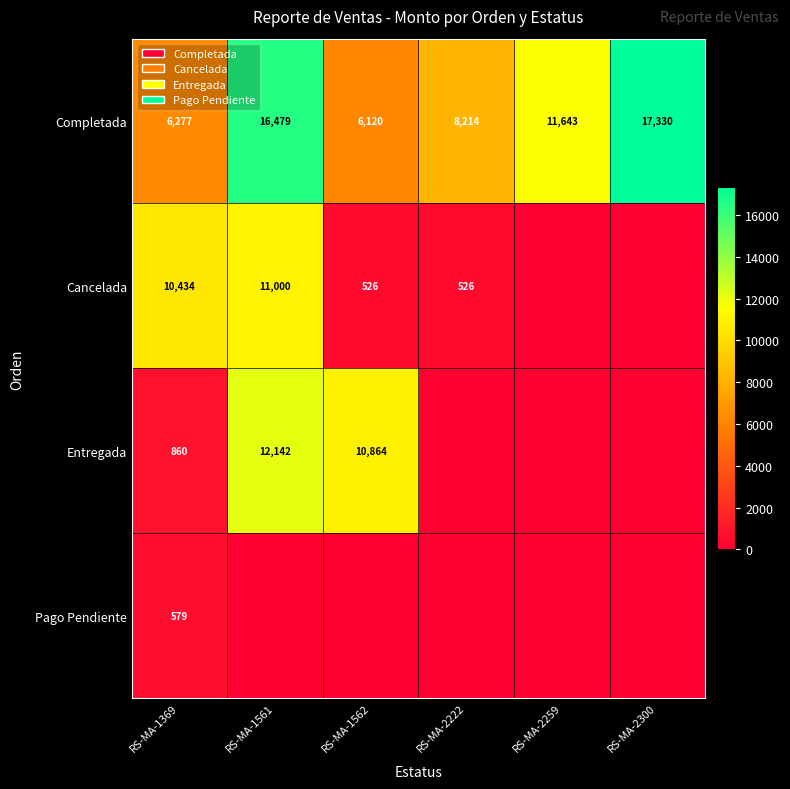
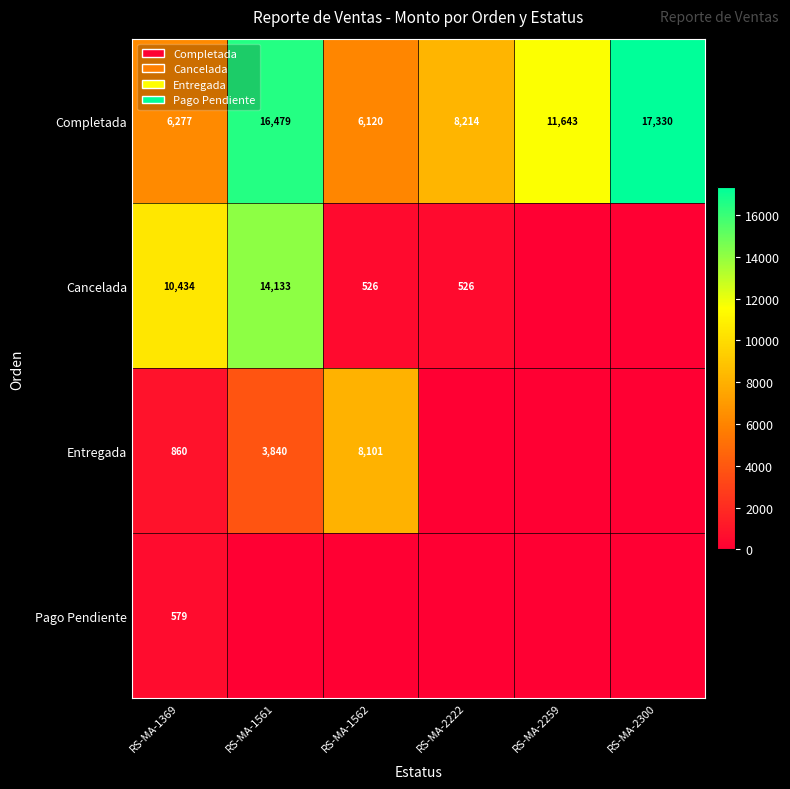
Cancelada, RS-MA-1561: 11,000 -> 14,133
Entregada, RS-MA-1561: 12,142 -> 3,840
Entregada, RS-MA-1562: 10,864 -> 8,101
